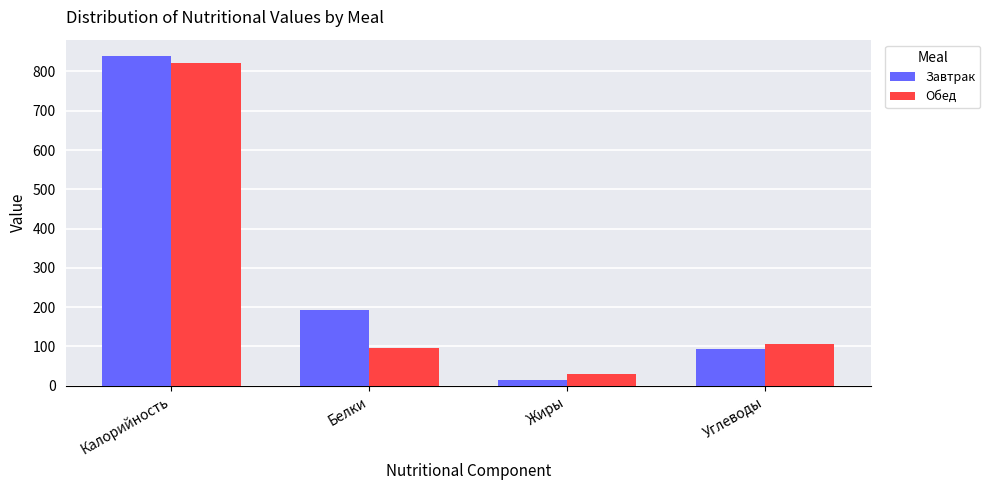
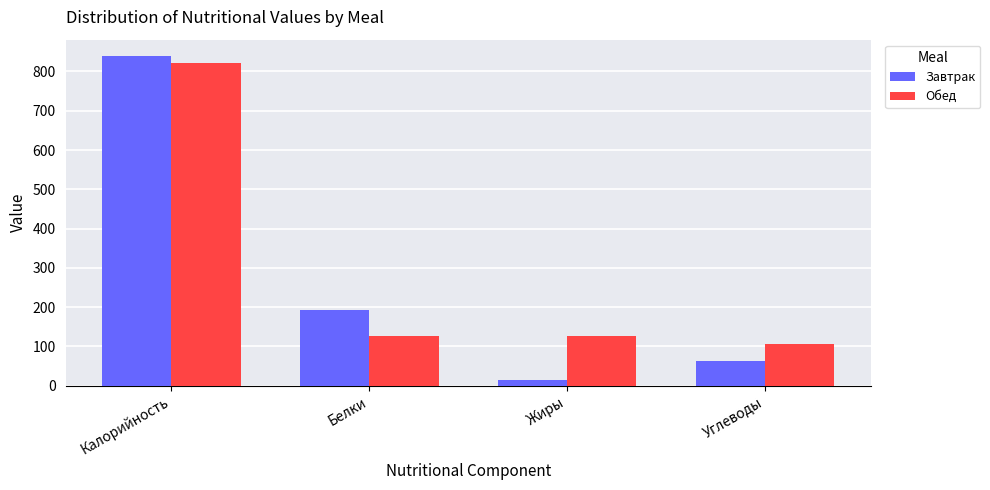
Обед, Белки: 100 -> 130
Обед, Жиры: 30 -> 130
Завтрак, Углеводы: 90 -> 60
